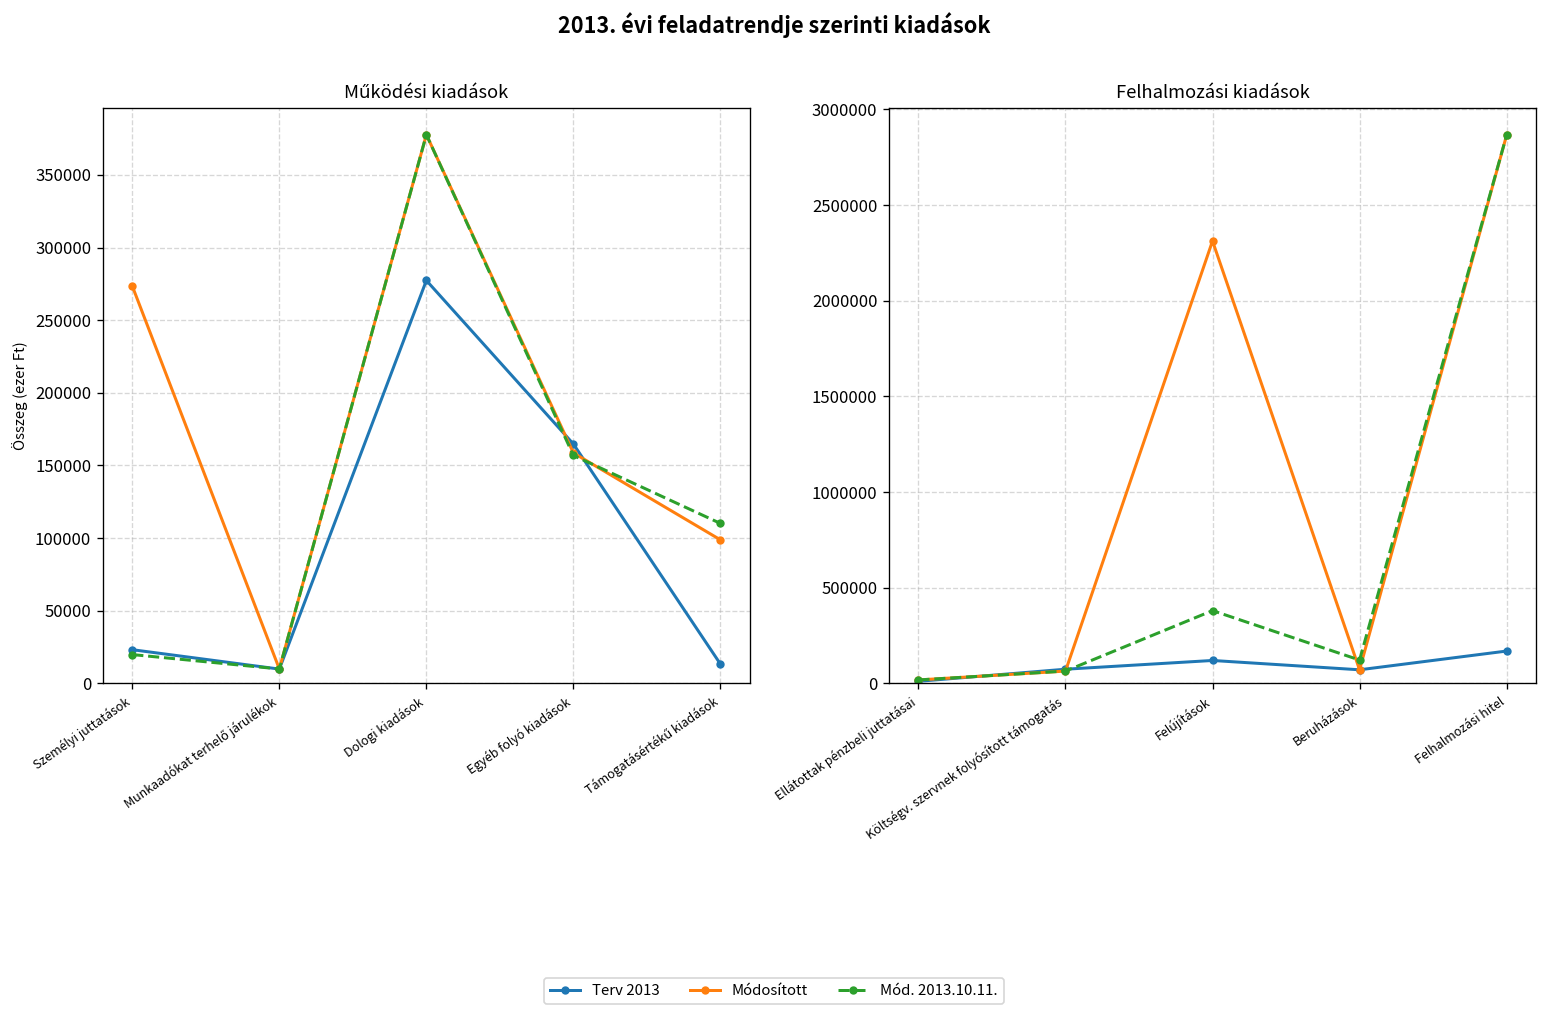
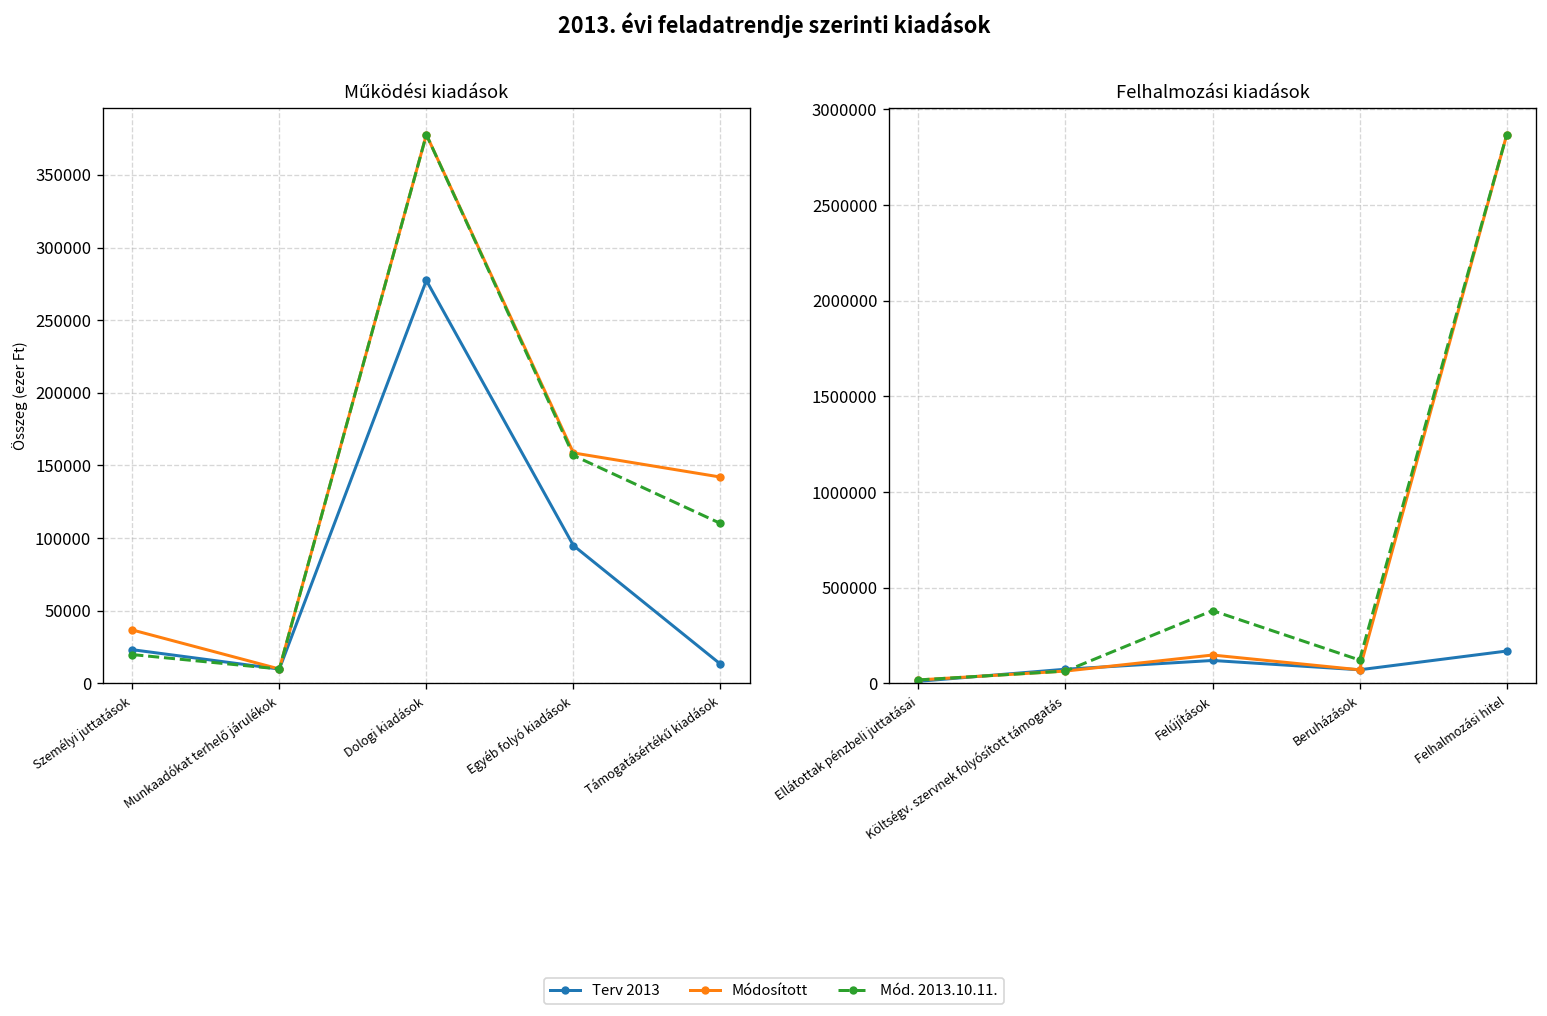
Működési kiadások, Módosított, Személyi juttatások: 273000 -> 37000
Működési kiadások, Terv 2013, Egyéb folyó kiadások: 165000 -> 95000
Működési kiadások, Módosított, Támogatásértékű kiadások: 99000 -> 142000
Felhalmozási kiadások, Módosított, Felújítások: 2310000 -> 150000
